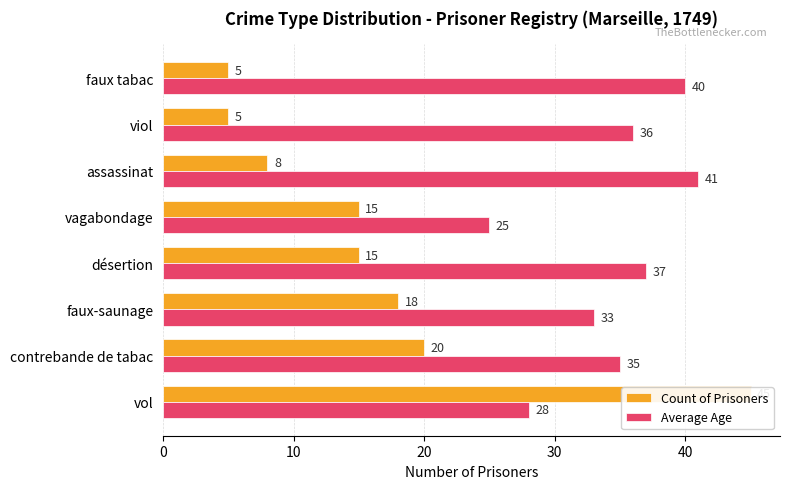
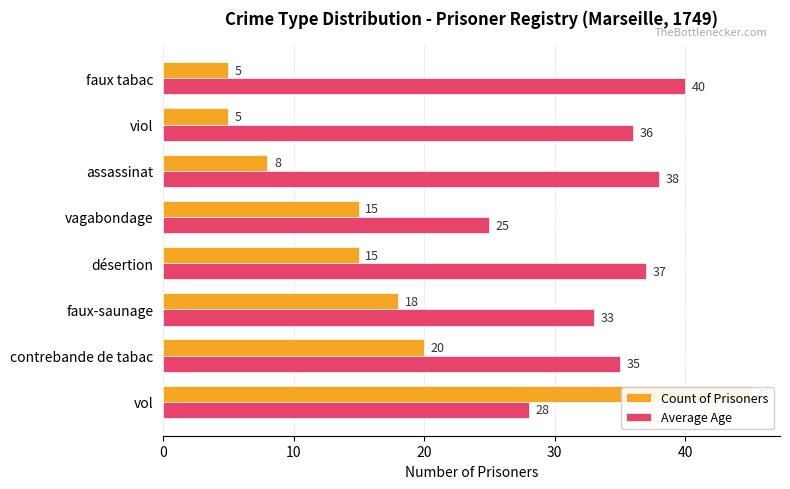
Average Age, assassinat: 41 -> 38
